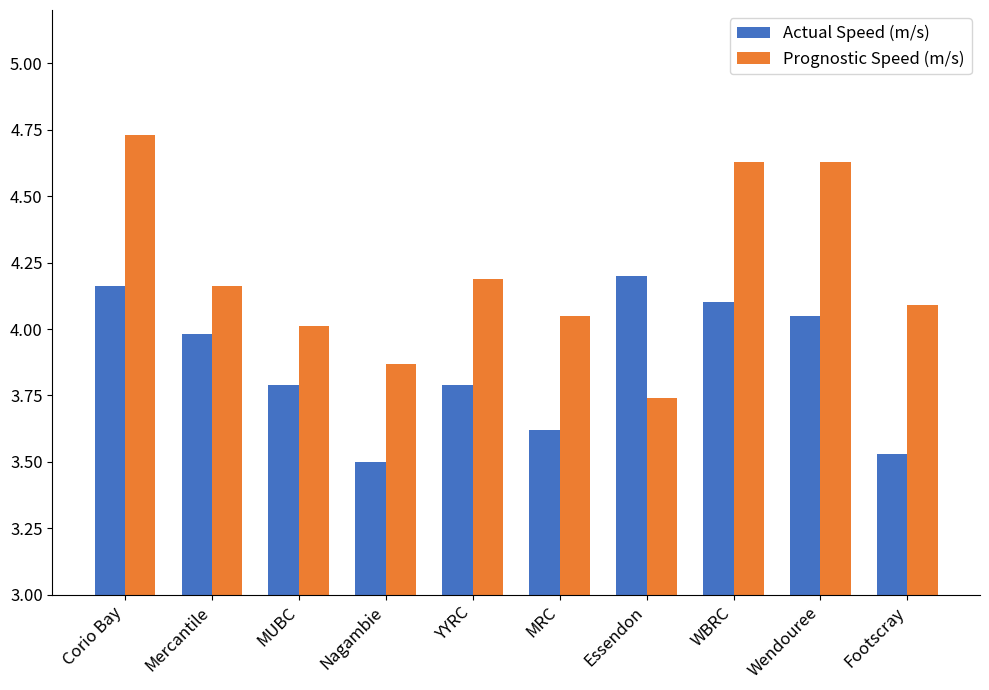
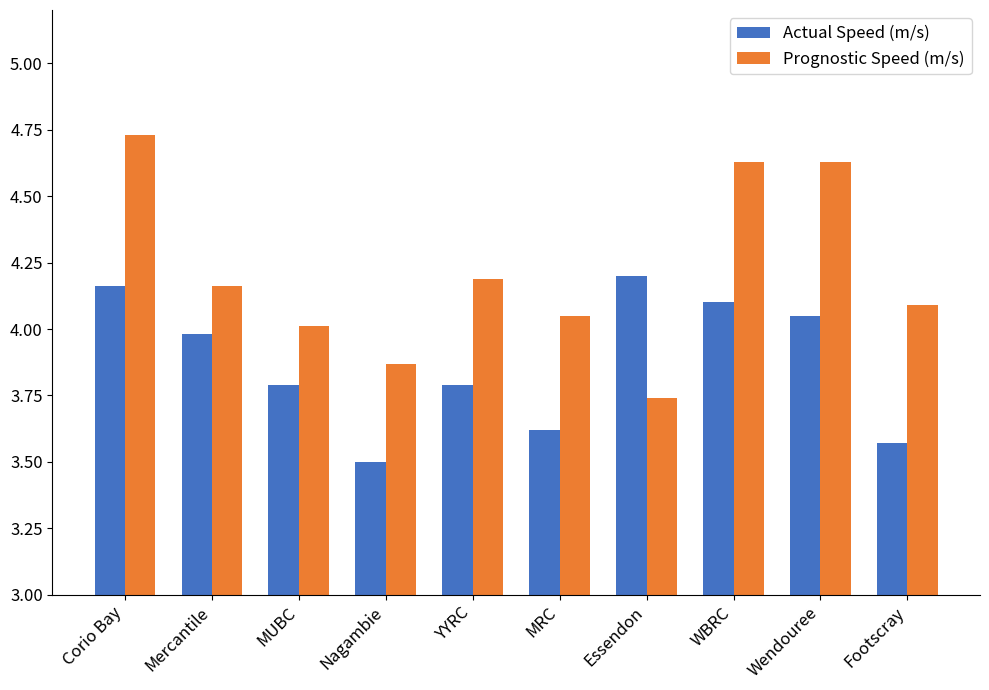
Actual Speed (m/s), Footscray: 3.53 -> 3.57
